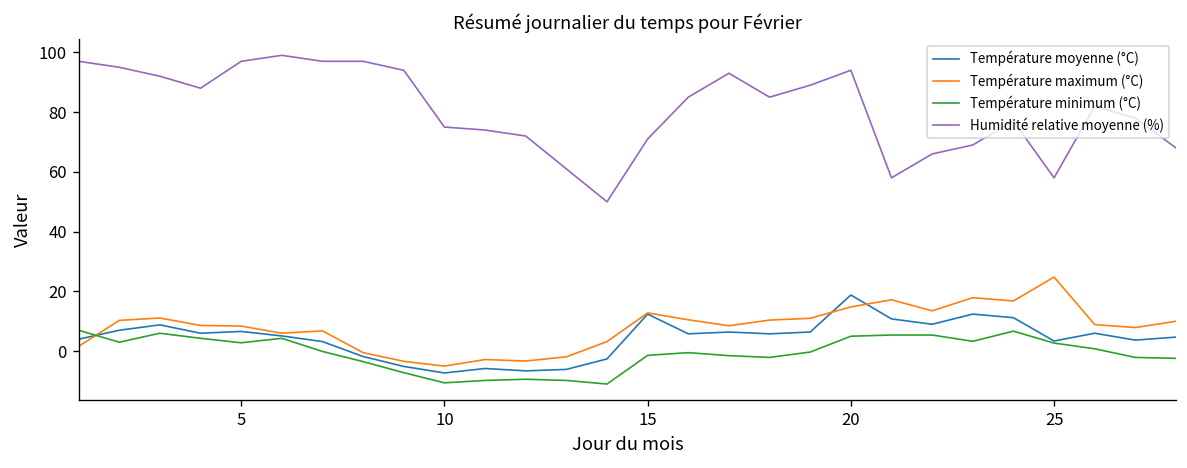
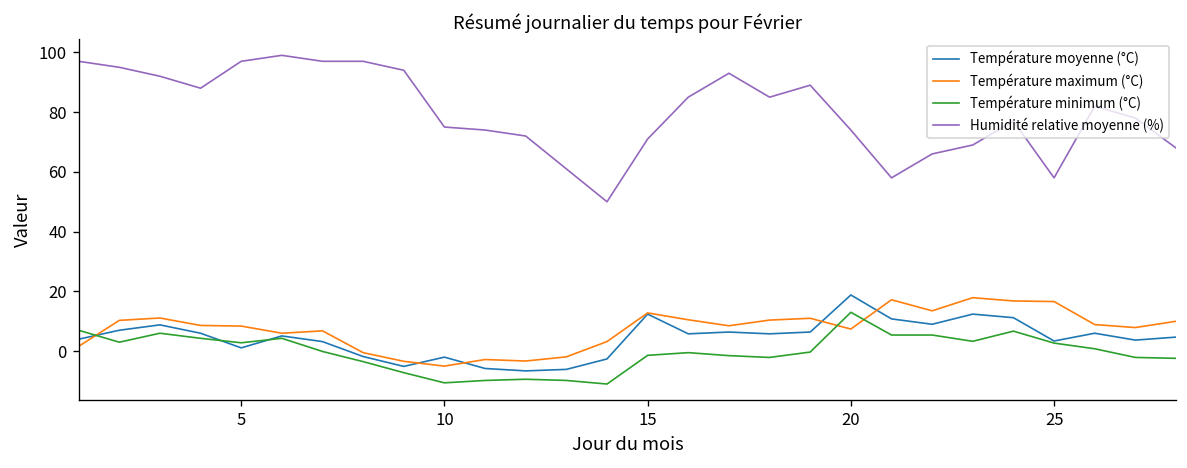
Température moyenne (°C), 5: 7 -> 1
Température moyenne (°C), 10: -7 -> -2
Température maximum (°C), 20: 15 -> 7
Température minimum (°C), 20: 5 -> 13
Humidité relative moyenne (%), 20: 94 -> 74
Température maximum (°C), 25: 25 -> 17
